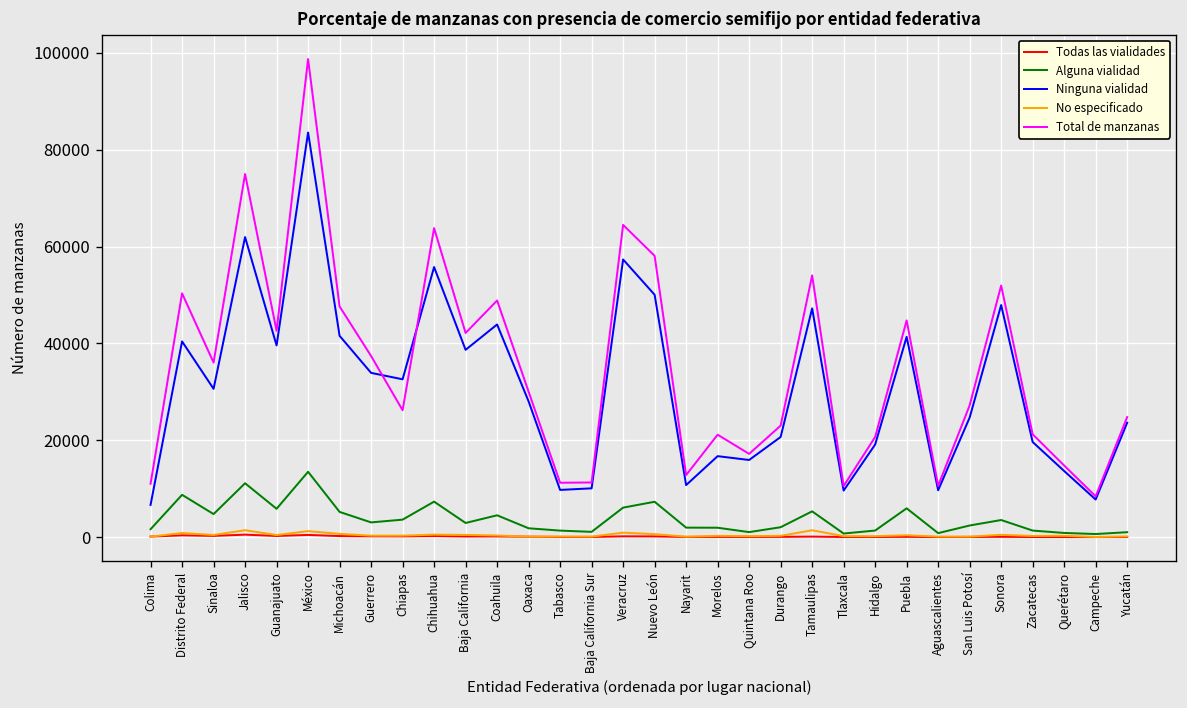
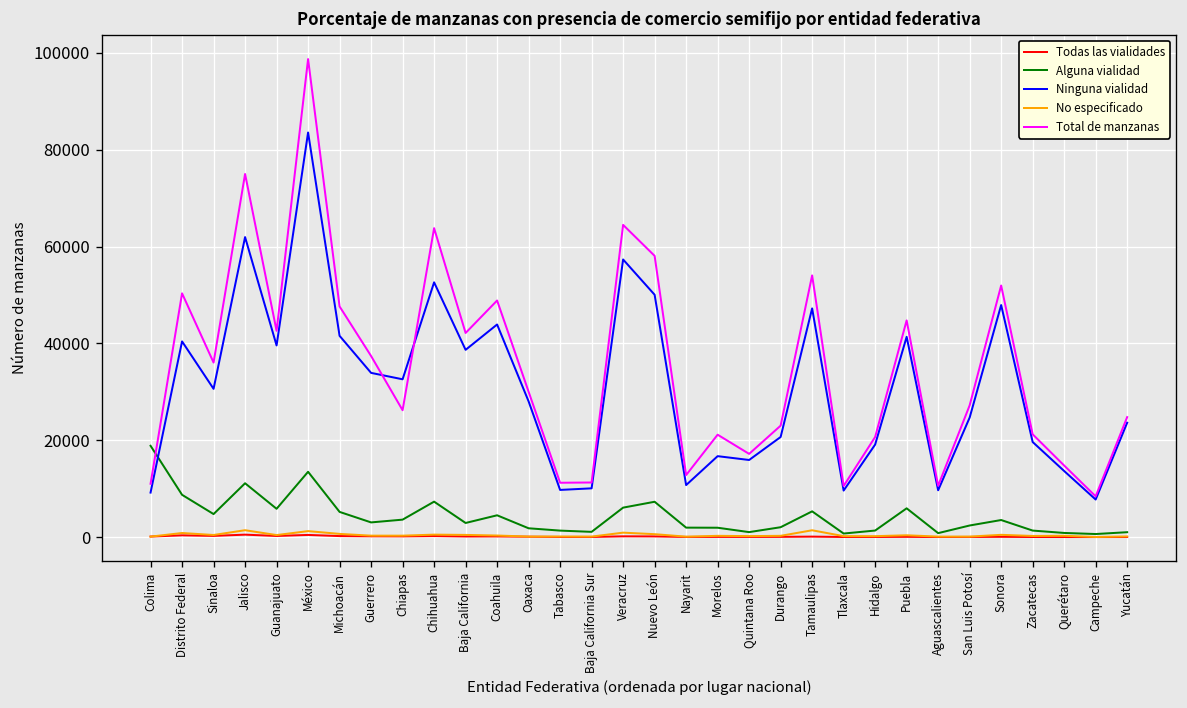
Alguna vialidad, Colima: 2000 -> 19000
Ninguna vialidad, Colima: 7000 -> 9000
Ninguna vialidad, Chihuahua: 56000 -> 53000
